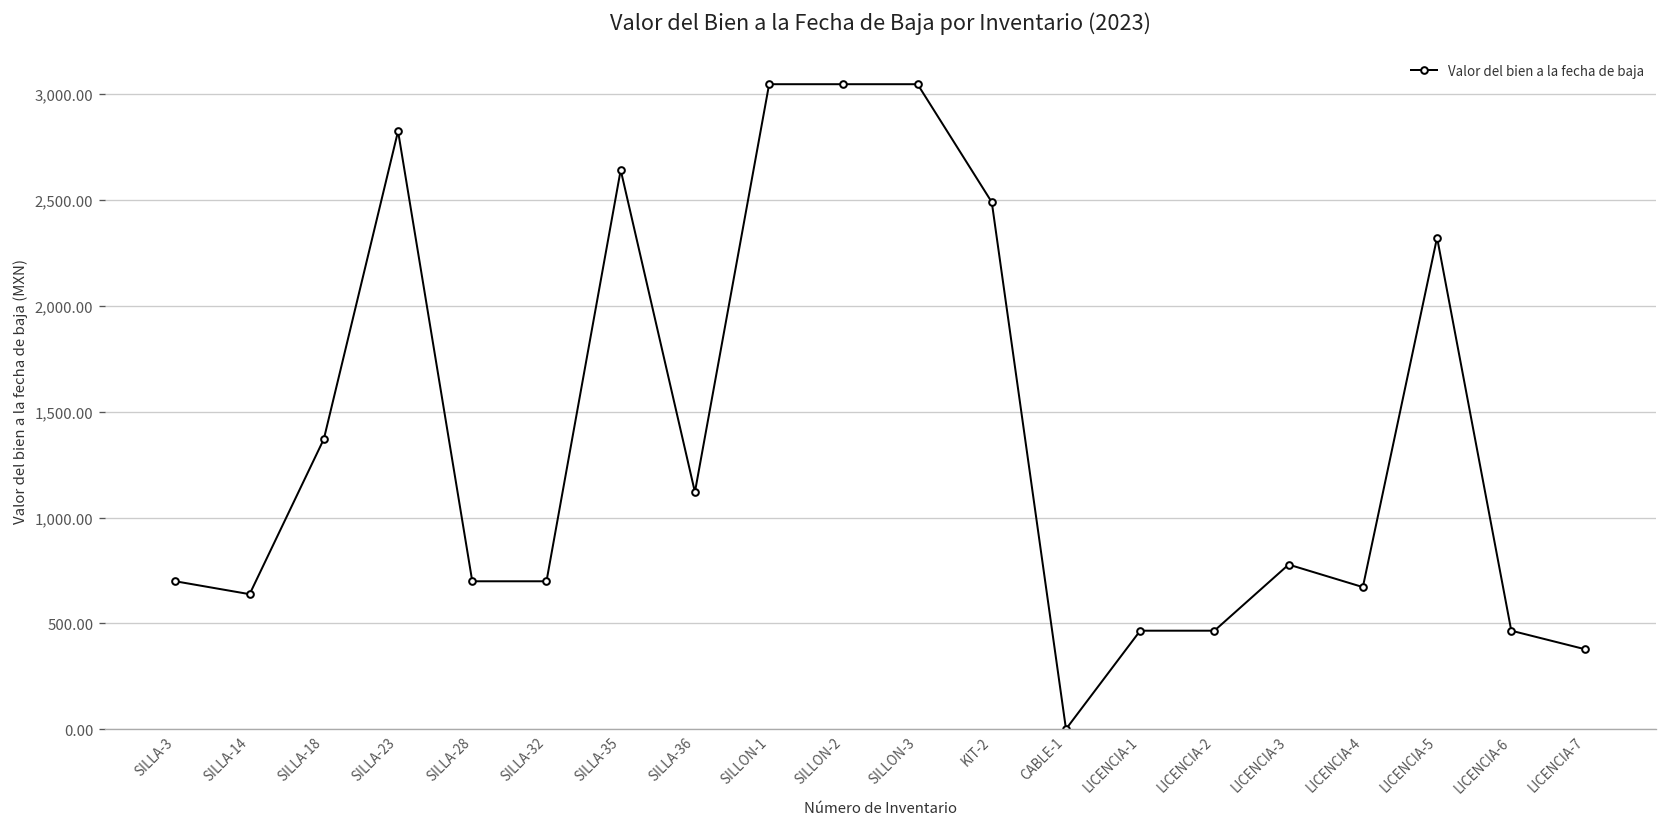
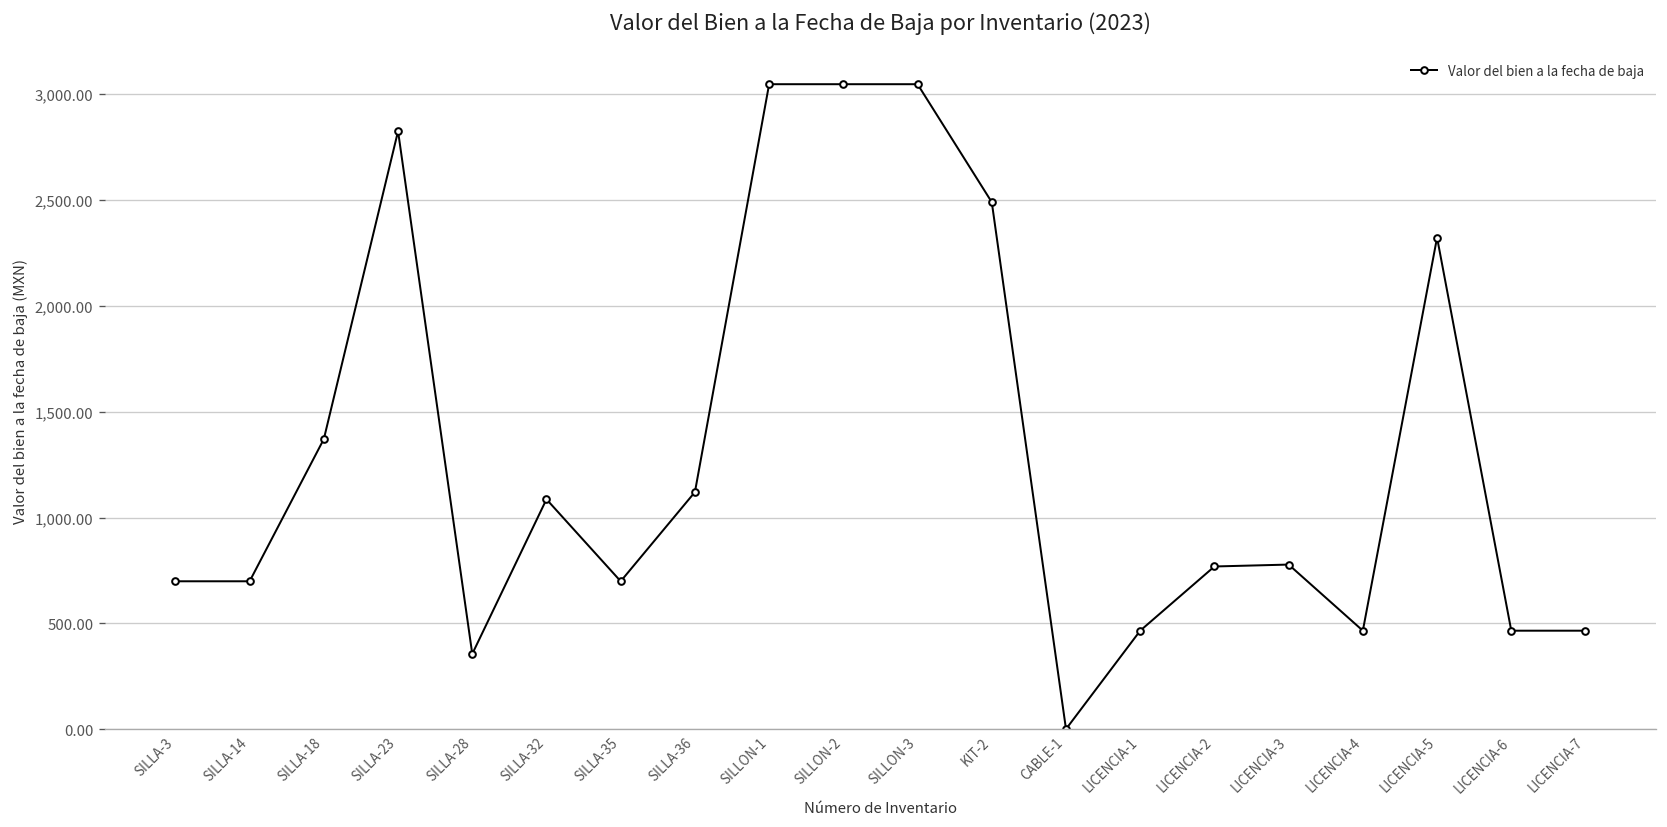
SILLA-14: 640 -> 700
SILLA-28: 700 -> 360
SILLA-32: 700 -> 1,090
SILLA-35: 2,640 -> 700
LICENCIA-2: 470 -> 770
LICENCIA-4: 670 -> 470
LICENCIA-7: 380 -> 470
